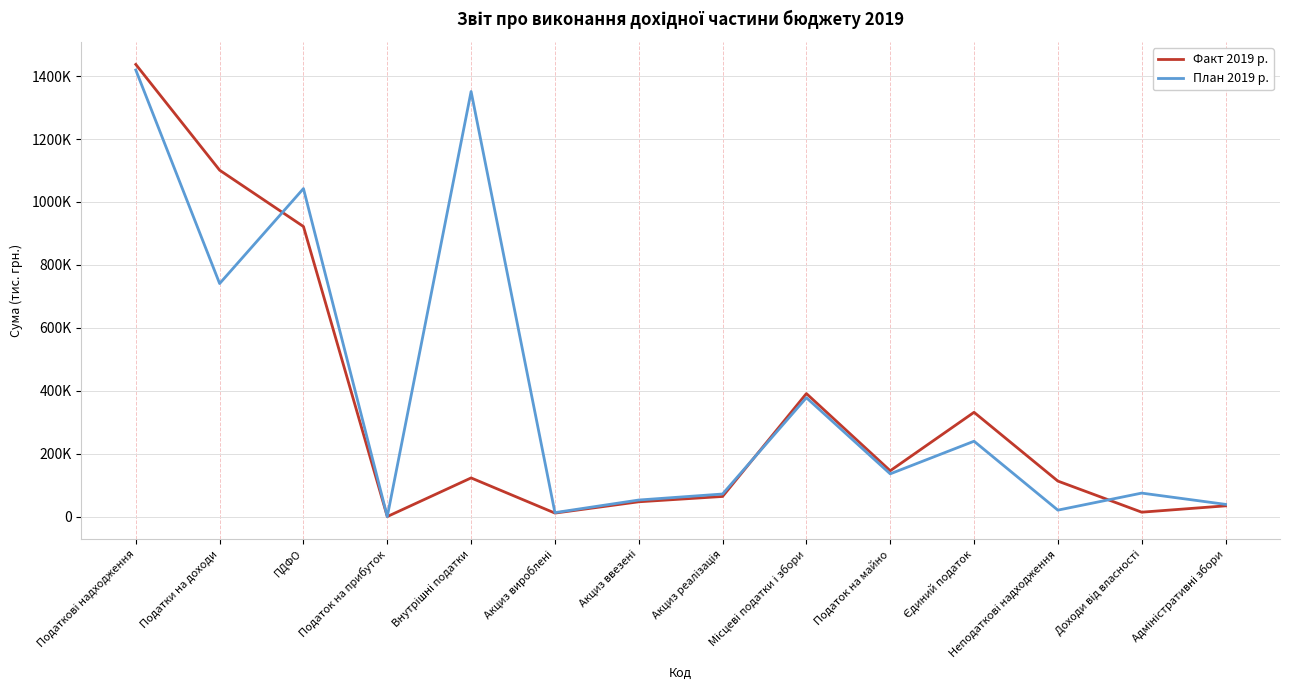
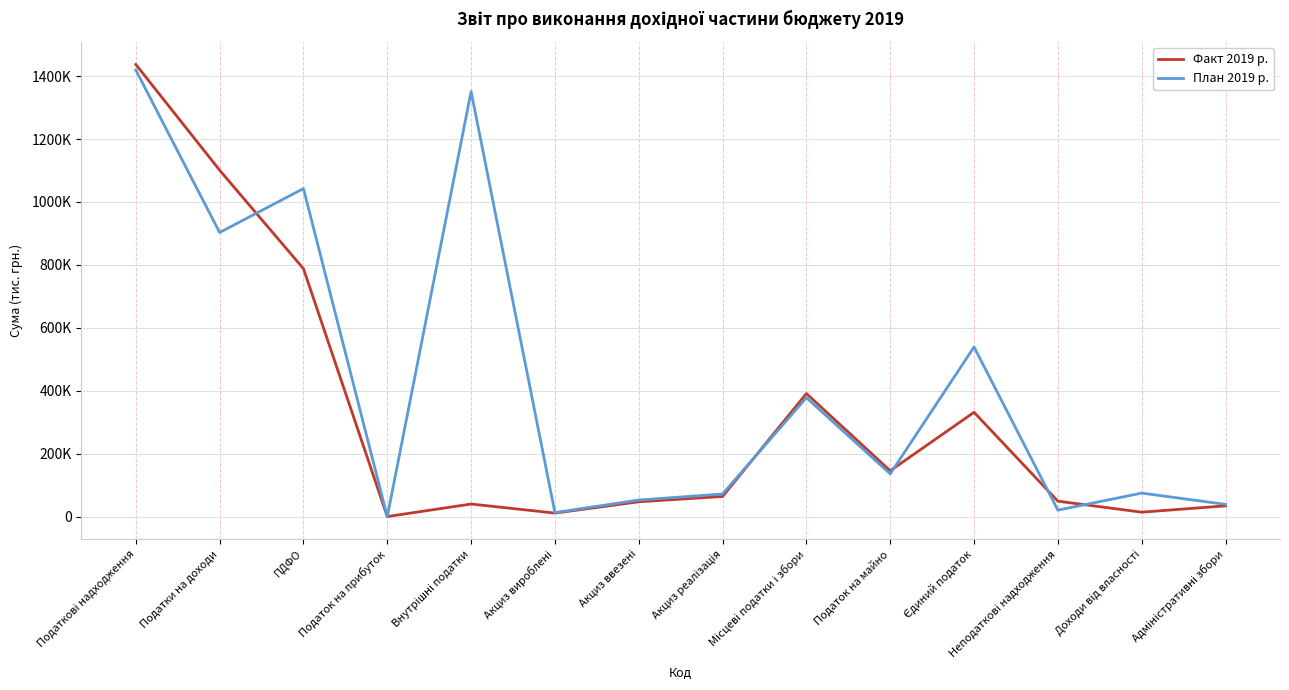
План 2019 р., Податки на доходи: 740000 -> 900000
Факт 2019 р., ПДФО: 920000 -> 790000
Факт 2019 р., Внутрішні податки: 120000 -> 40000
План 2019 р., Єдиний податок: 240000 -> 540000
Факт 2019 р., Неподаткові надходження: 110000 -> 50000
